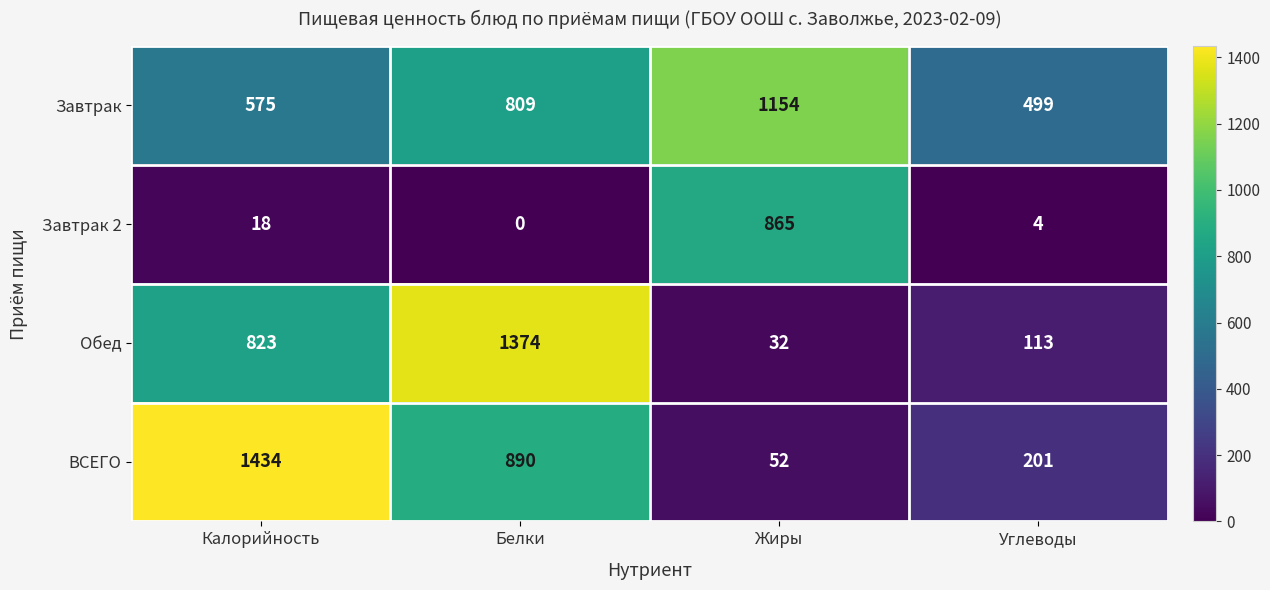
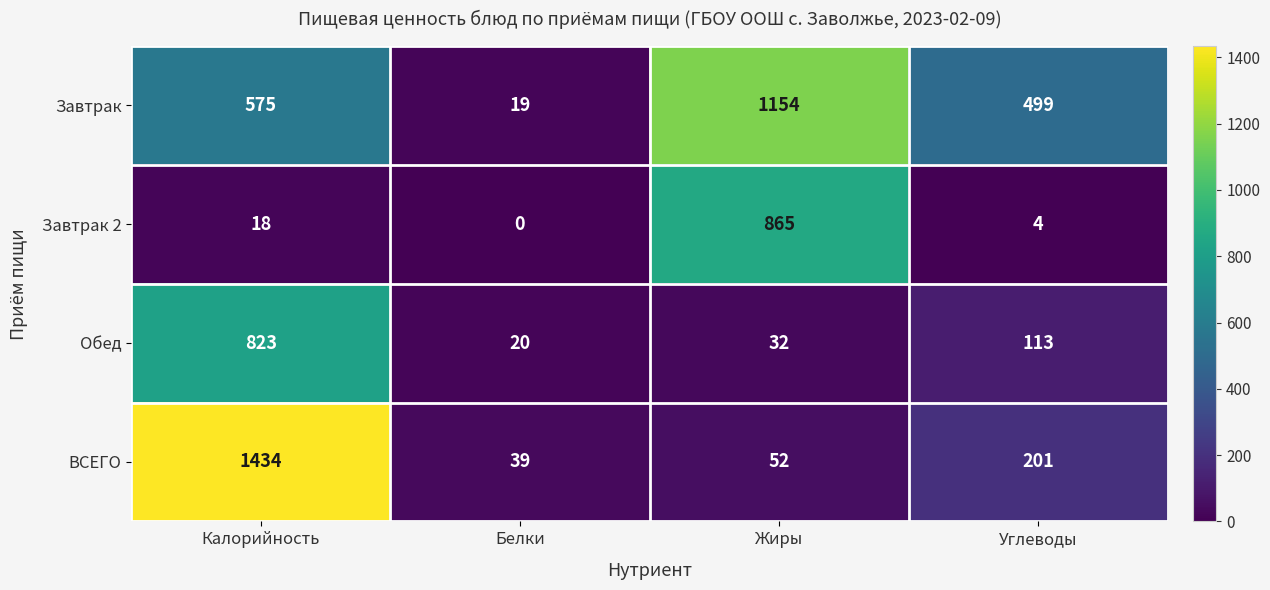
Завтрак, Белки: 809 -> 19
Обед, Белки: 1374 -> 20
ВСЕГО, Белки: 890 -> 39
